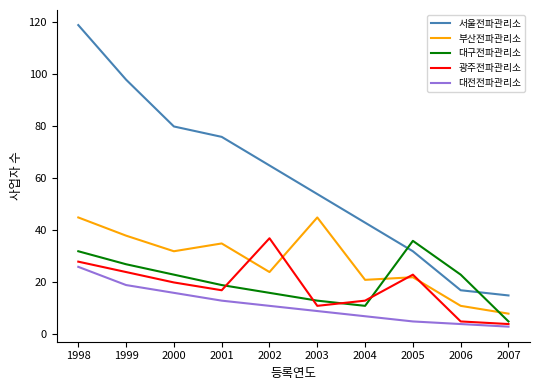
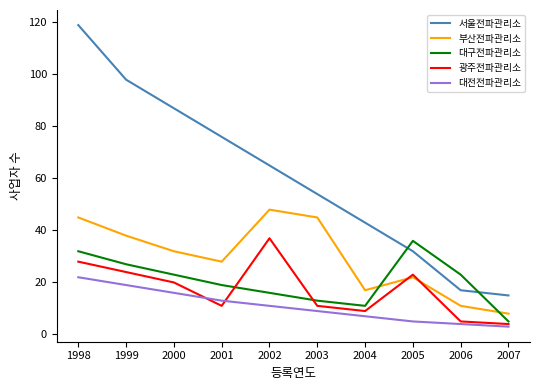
대전전파관리소, 1998: 26 -> 22
서울전파관리소, 2000: 80 -> 87
부산전파관리소, 2001: 35 -> 28
광주전파관리소, 2001: 17 -> 11
부산전파관리소, 2002: 24 -> 48
부산전파관리소, 2004: 21 -> 17
광주전파관리소, 2004: 13 -> 9
